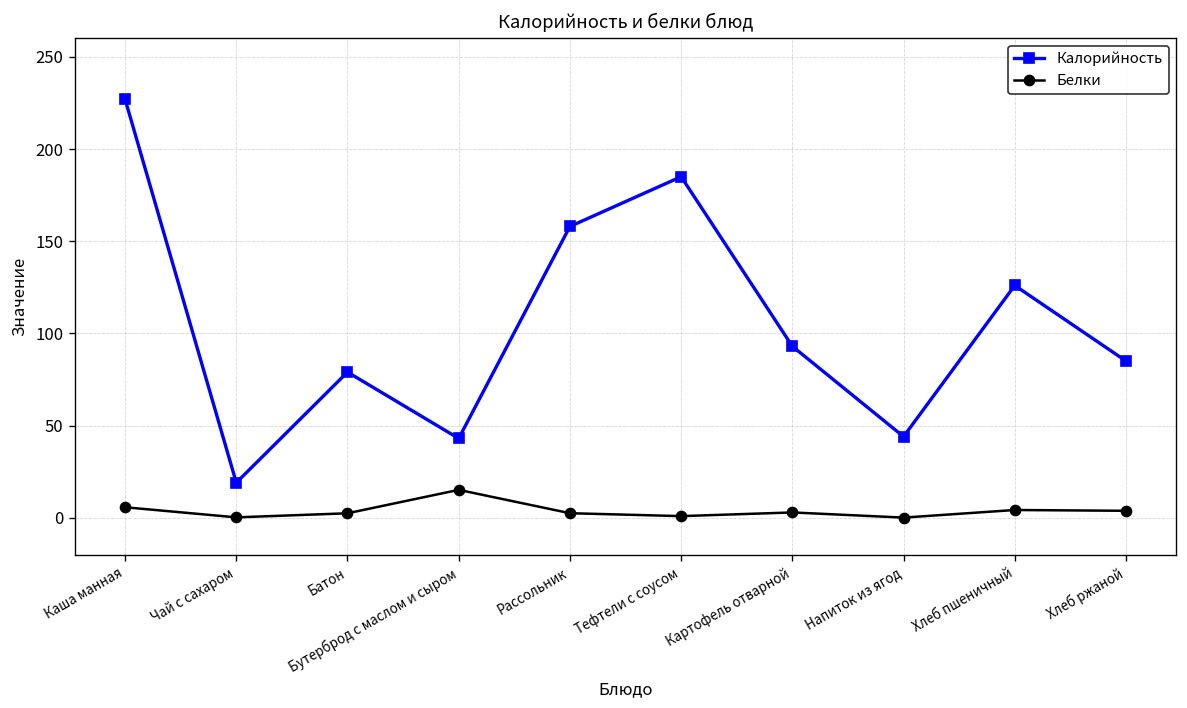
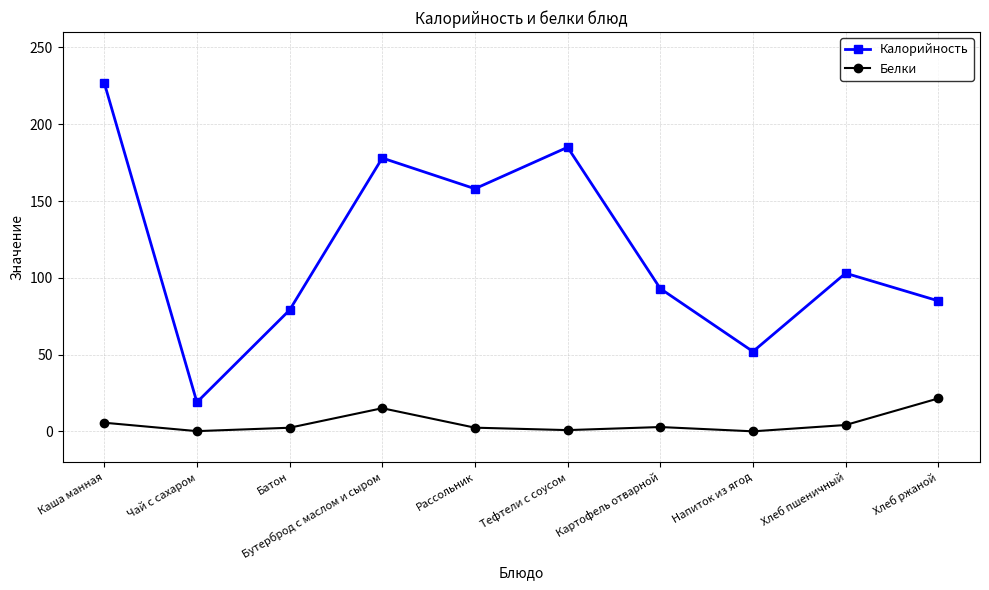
Калорийность, Бутерброд с маслом и сыром: 43 -> 178
Калорийность, Напиток из ягод: 44 -> 52
Калорийность, Хлеб пшеничный: 126 -> 103
Белки, Хлеб ржаной: 4 -> 21
